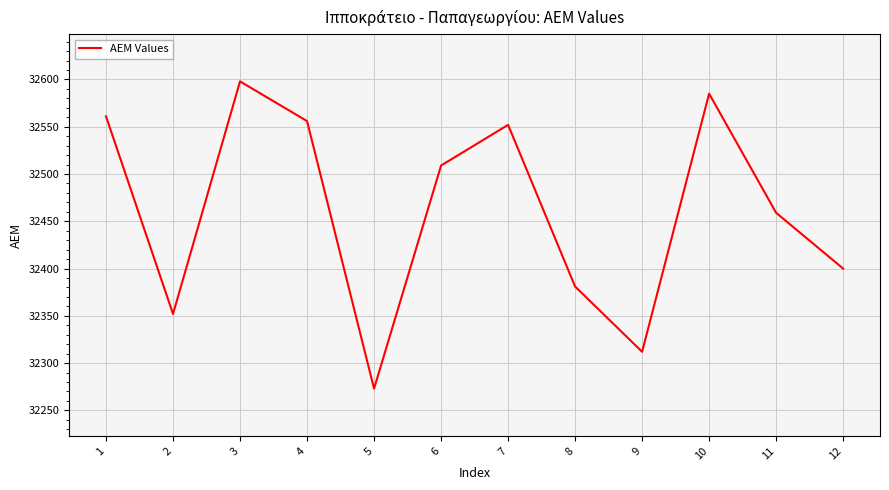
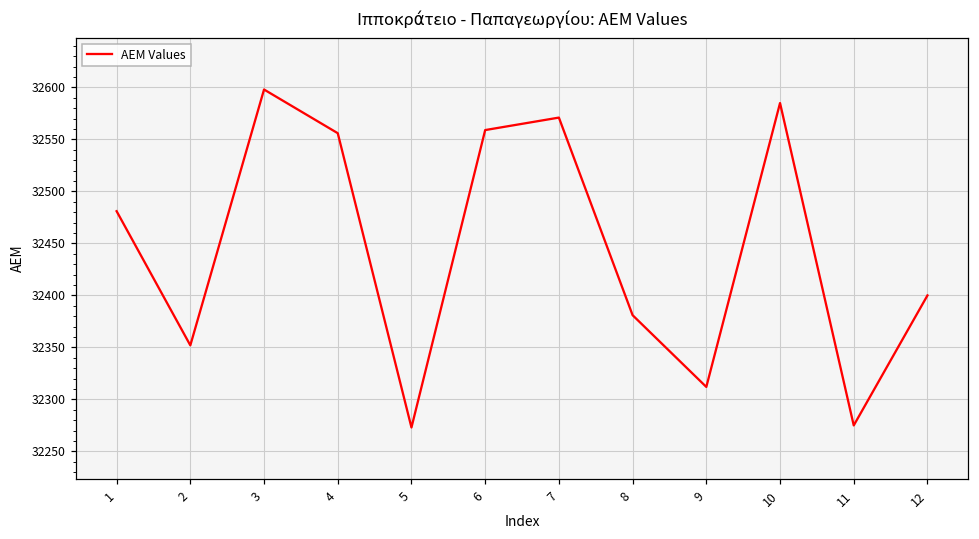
1: 32560 -> 32480
6: 32510 -> 32560
7: 32550 -> 32570
11: 32460 -> 32280
